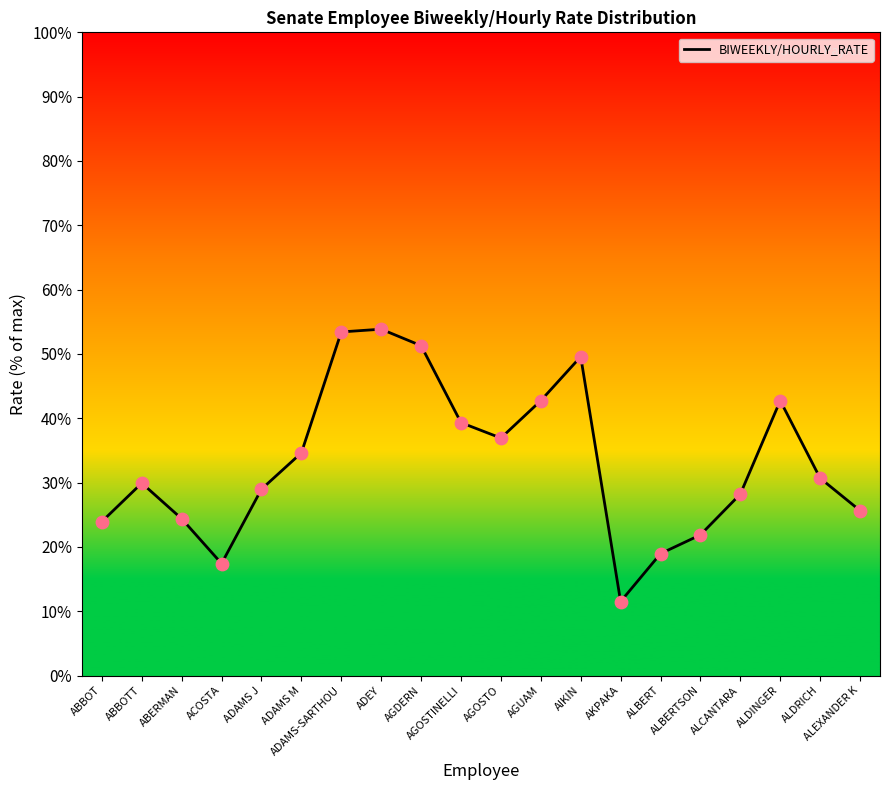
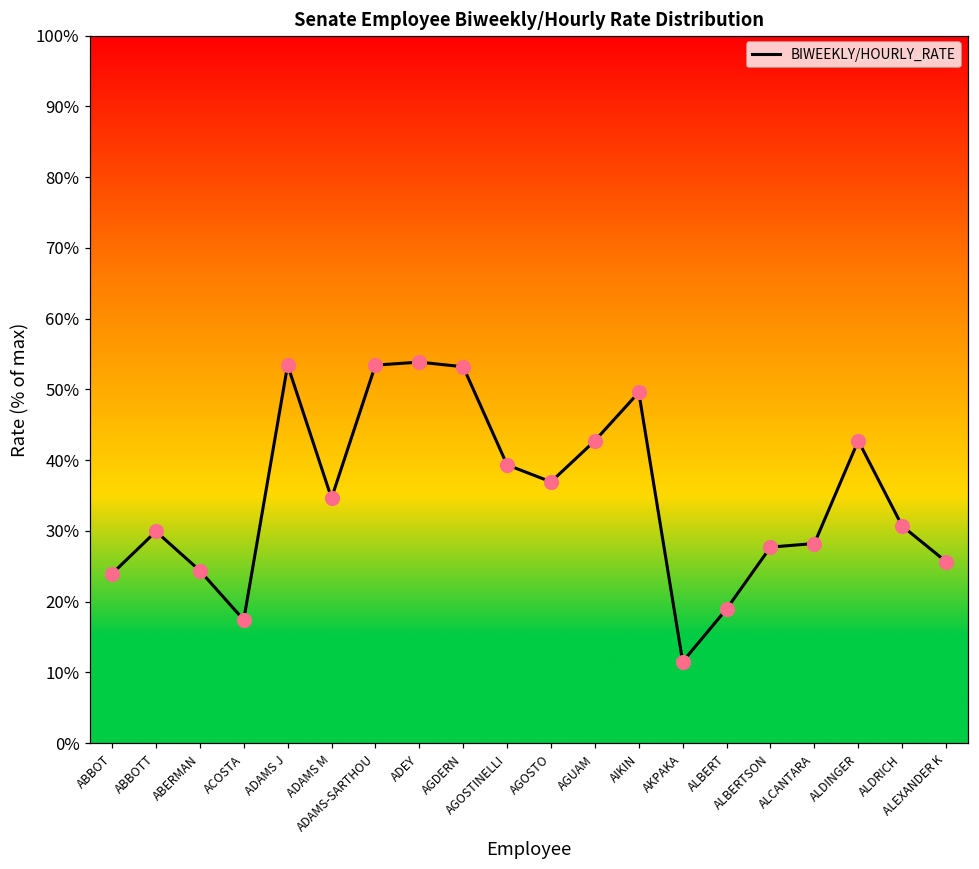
ADAMS J: 29% -> 53%
AGDERN: 51% -> 53%
ALBERTSON: 22% -> 28%
